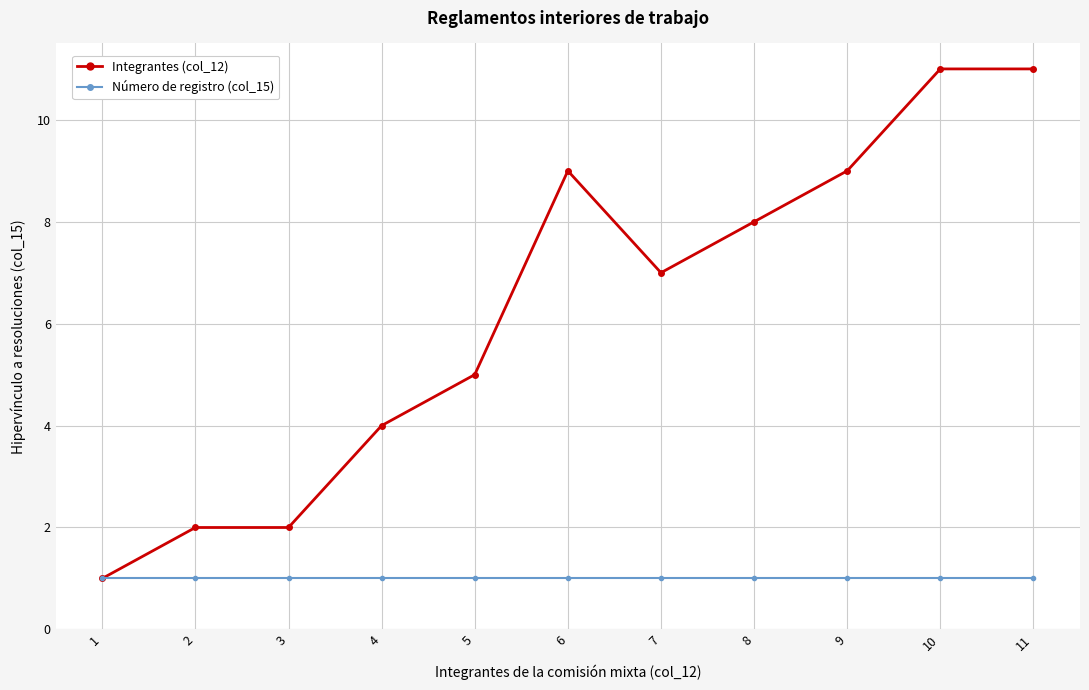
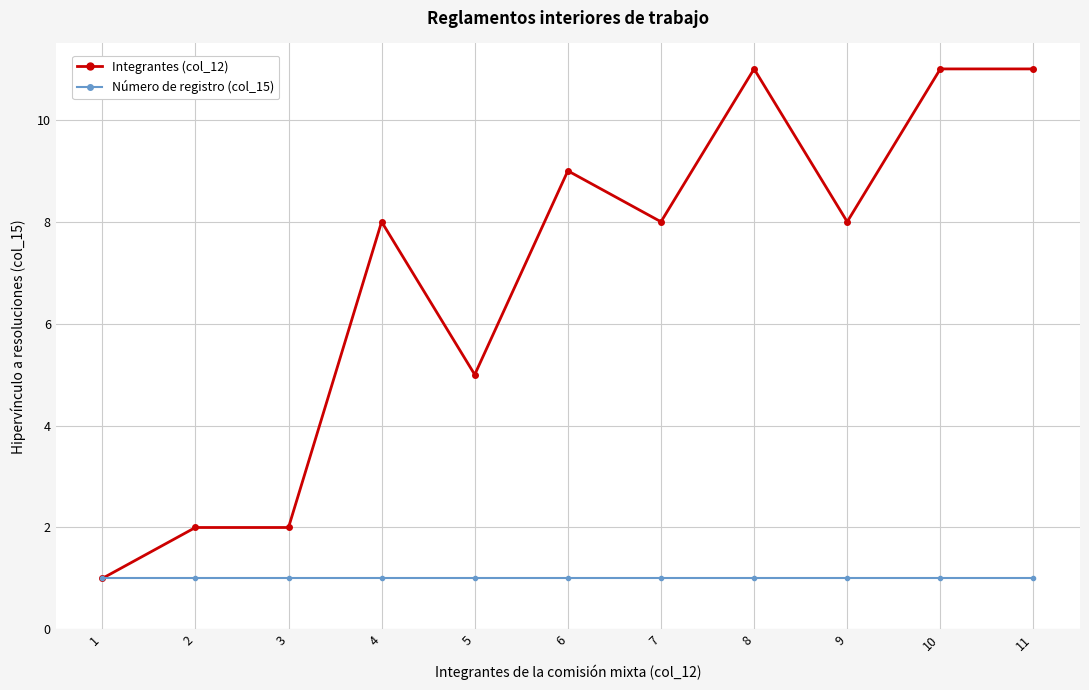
Integrantes (col_12), 4: 4 -> 8
Integrantes (col_12), 7: 7 -> 8
Integrantes (col_12), 8: 8 -> 11
Integrantes (col_12), 9: 9 -> 8
